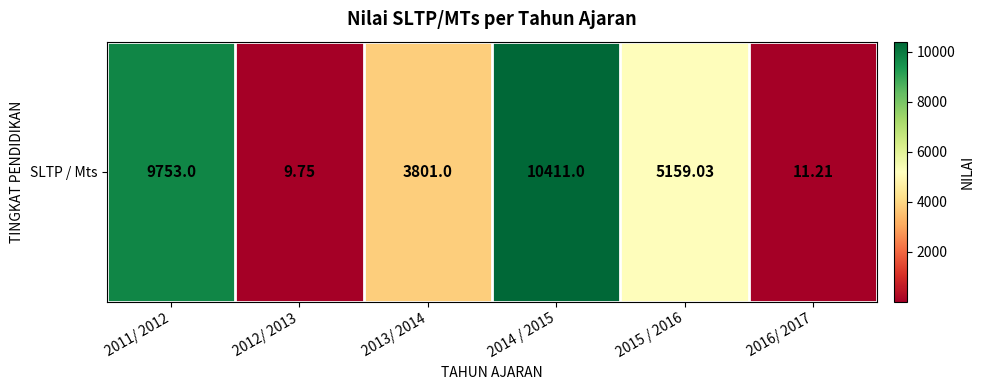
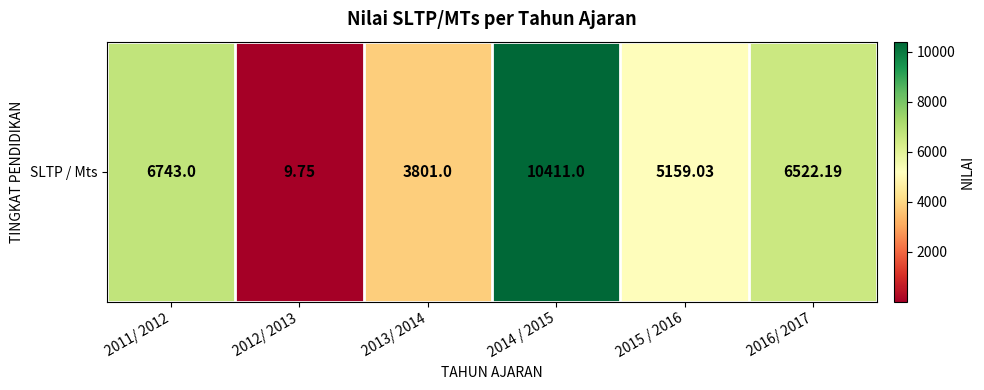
SLTP / Mts, 2011/ 2012: 9753.0 -> 6743.0
SLTP / Mts, 2016/ 2017: 11.21 -> 6522.19
